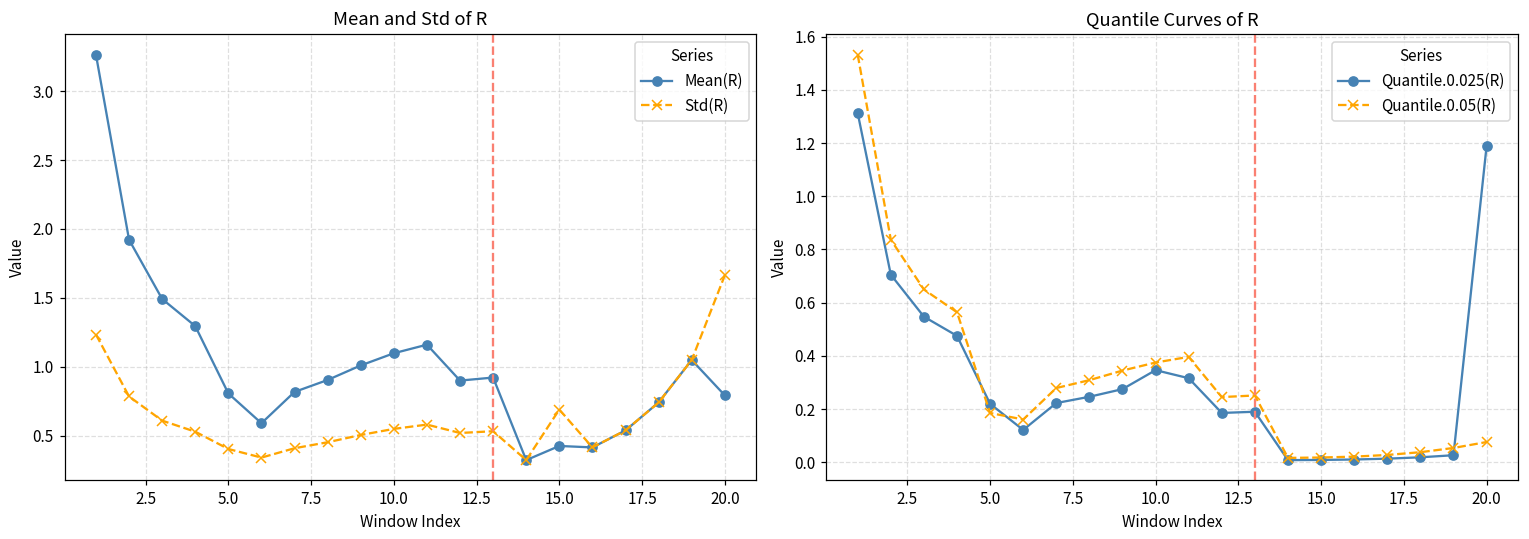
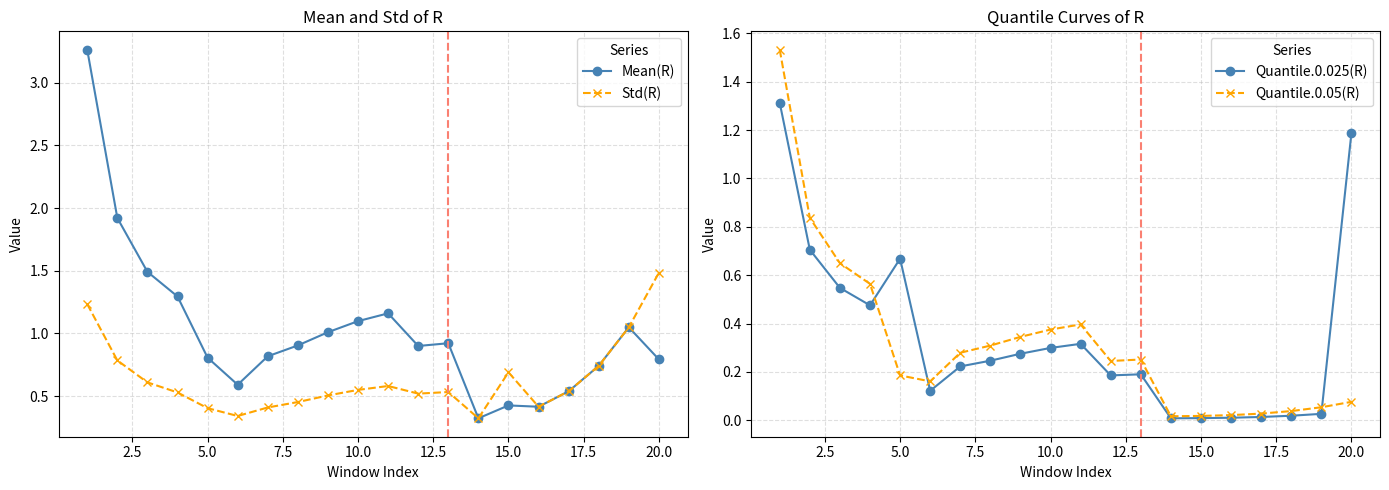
Mean and Std of R, Std(R), 20.0: 1.66 -> 1.48
Quantile Curves of R, Quantile.0.025(R), 5.0: 0.22 -> 0.67
Quantile Curves of R, Quantile.0.025(R), 10.0: 0.35 -> 0.30
